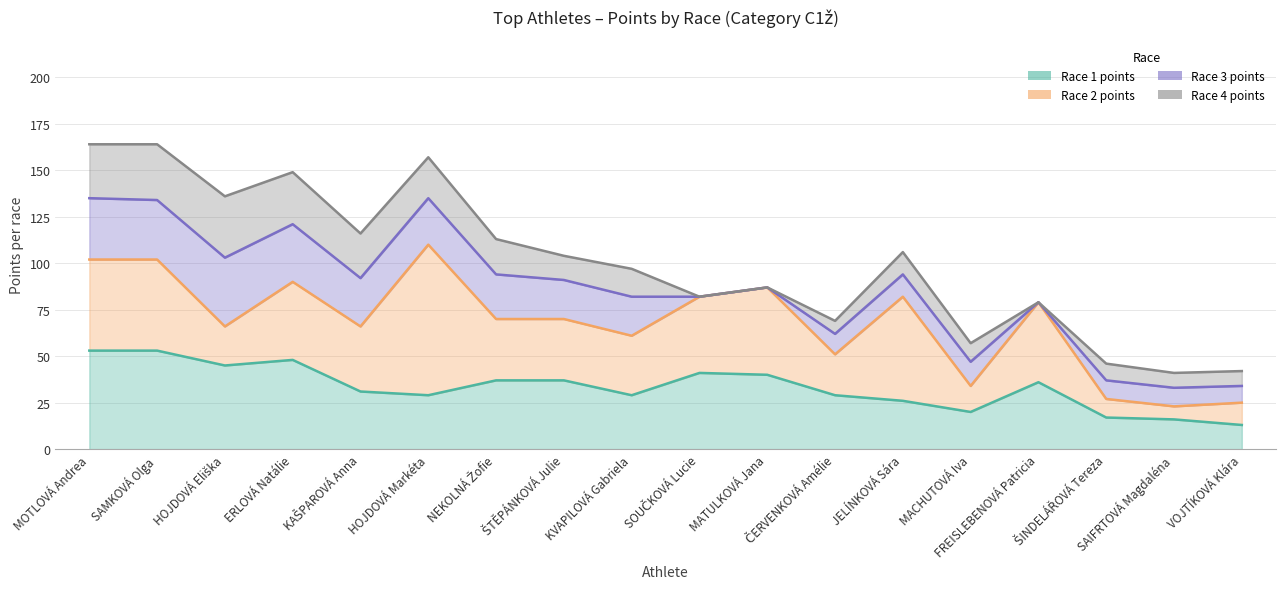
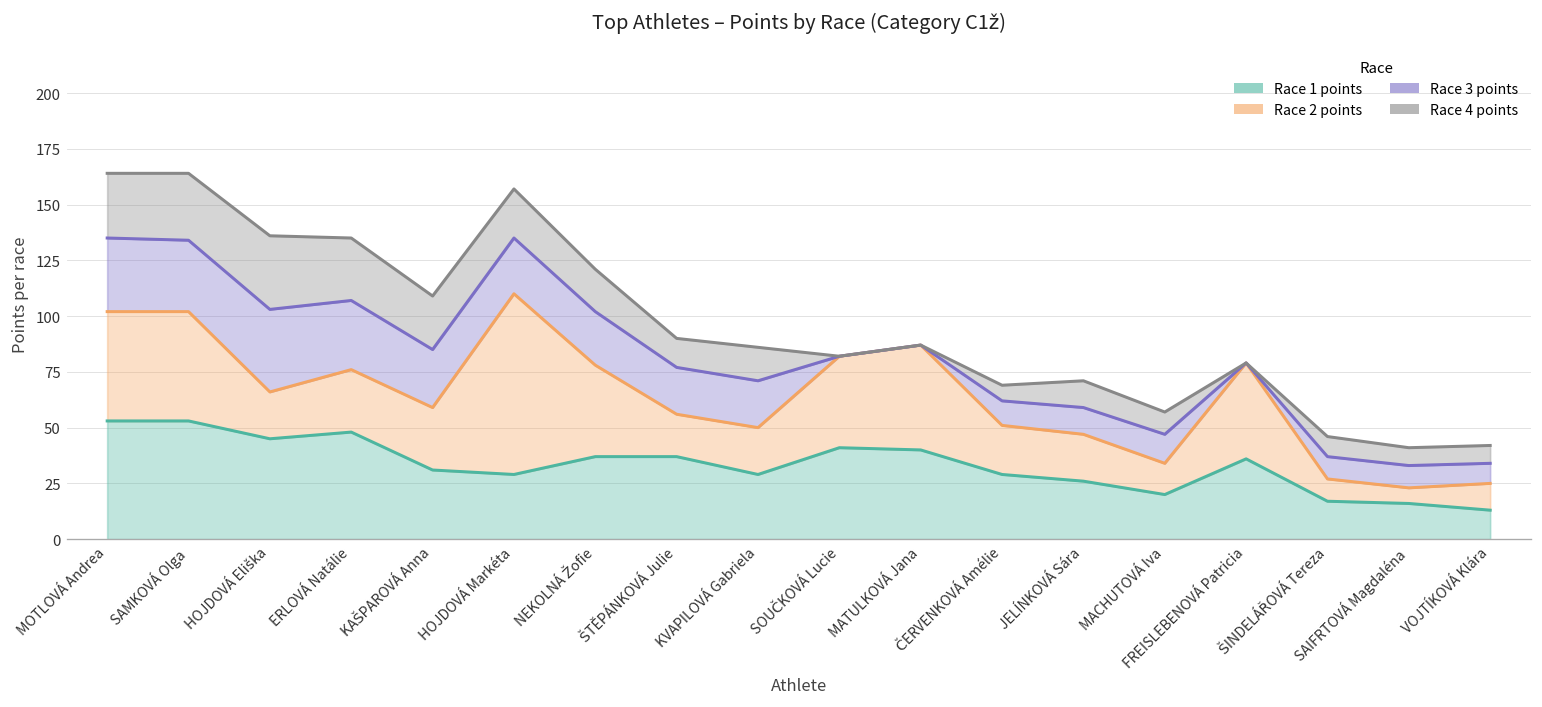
Race 2 points, ERLOVÁ Natálie: 42 -> 28
Race 2 points, KAŠPAROVÁ Anna: 35 -> 28
Race 2 points, NEKOLNÁ Žofie: 33 -> 41
Race 2 points, ŠTĚPÁNKOVÁ Julie: 33 -> 19
Race 2 points, KVAPILOVÁ Gabriela: 32 -> 21
Race 2 points, JELÍNKOVÁ Sára: 56 -> 21
